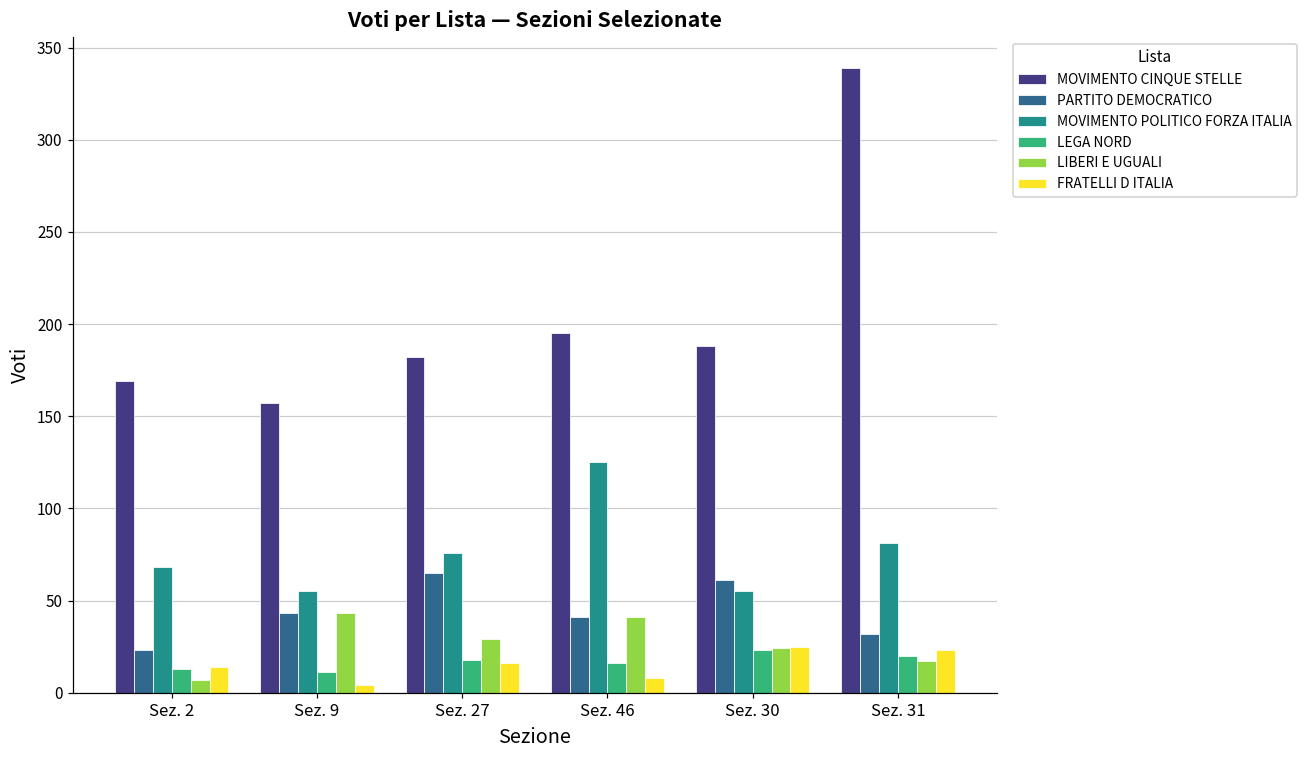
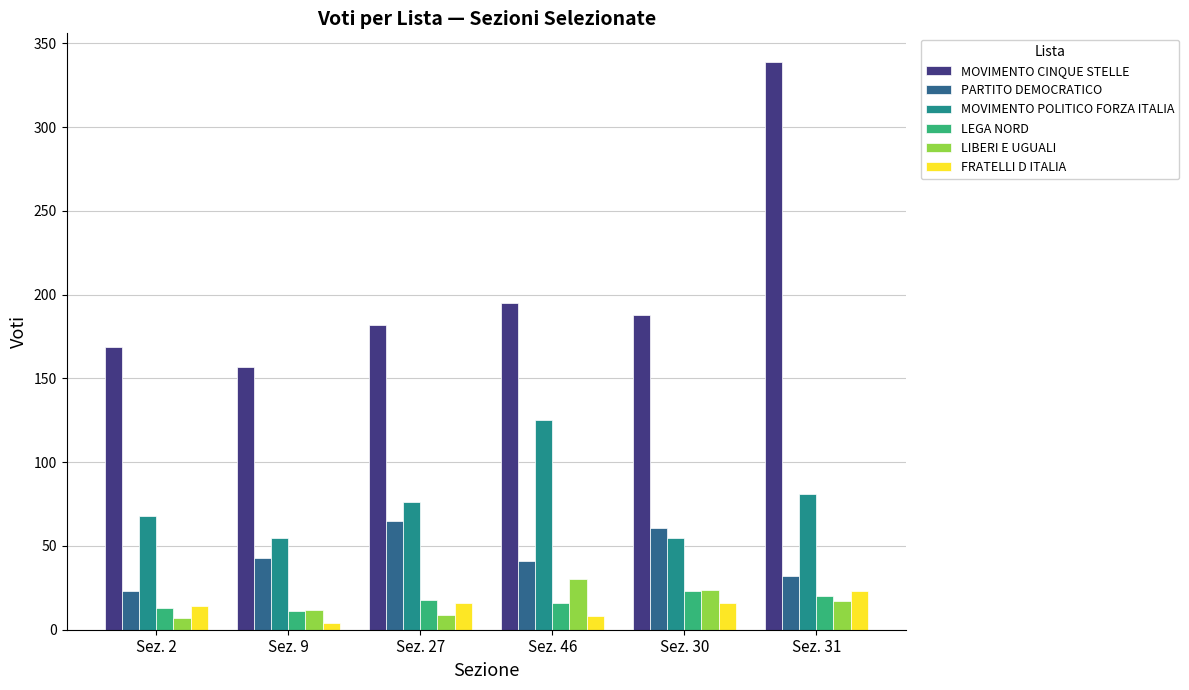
LIBERI E UGUALI, Sez. 9: 43 -> 12
LIBERI E UGUALI, Sez. 27: 29 -> 9
LIBERI E UGUALI, Sez. 46: 41 -> 30
FRATELLI D ITALIA, Sez. 30: 25 -> 16
